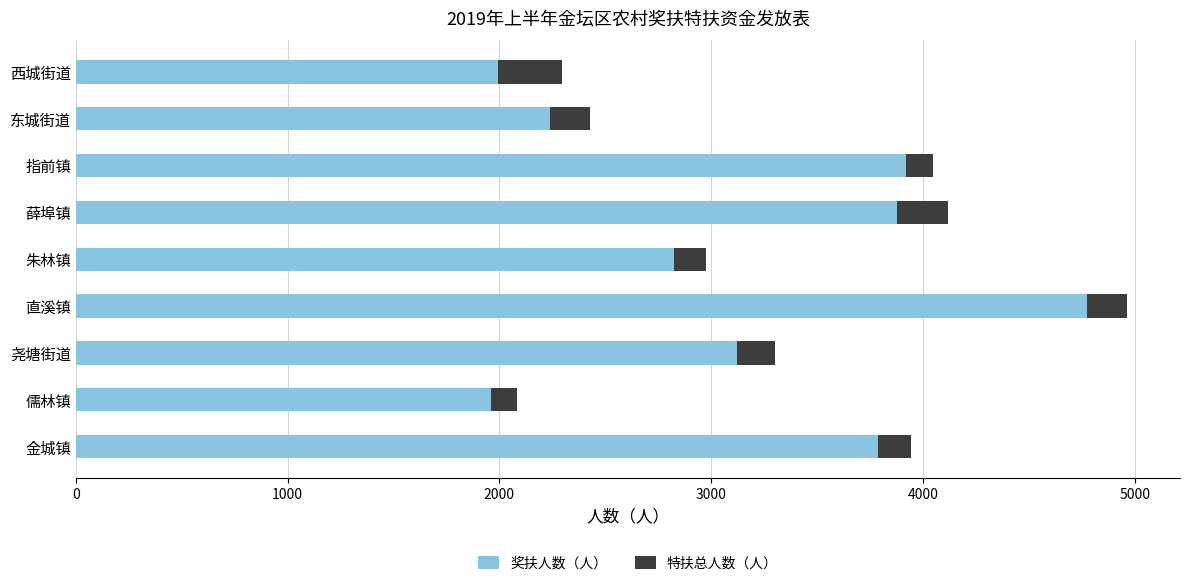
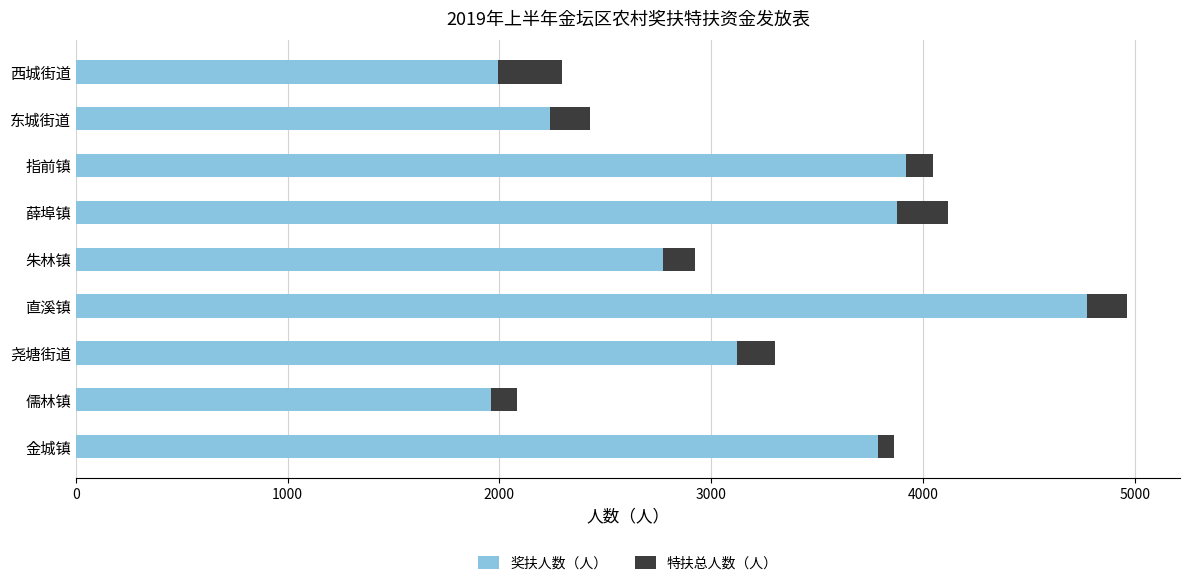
奖扶人数（人）, 朱林镇: 2820 -> 2770
特扶总人数（人）, 金城镇: 150 -> 70
